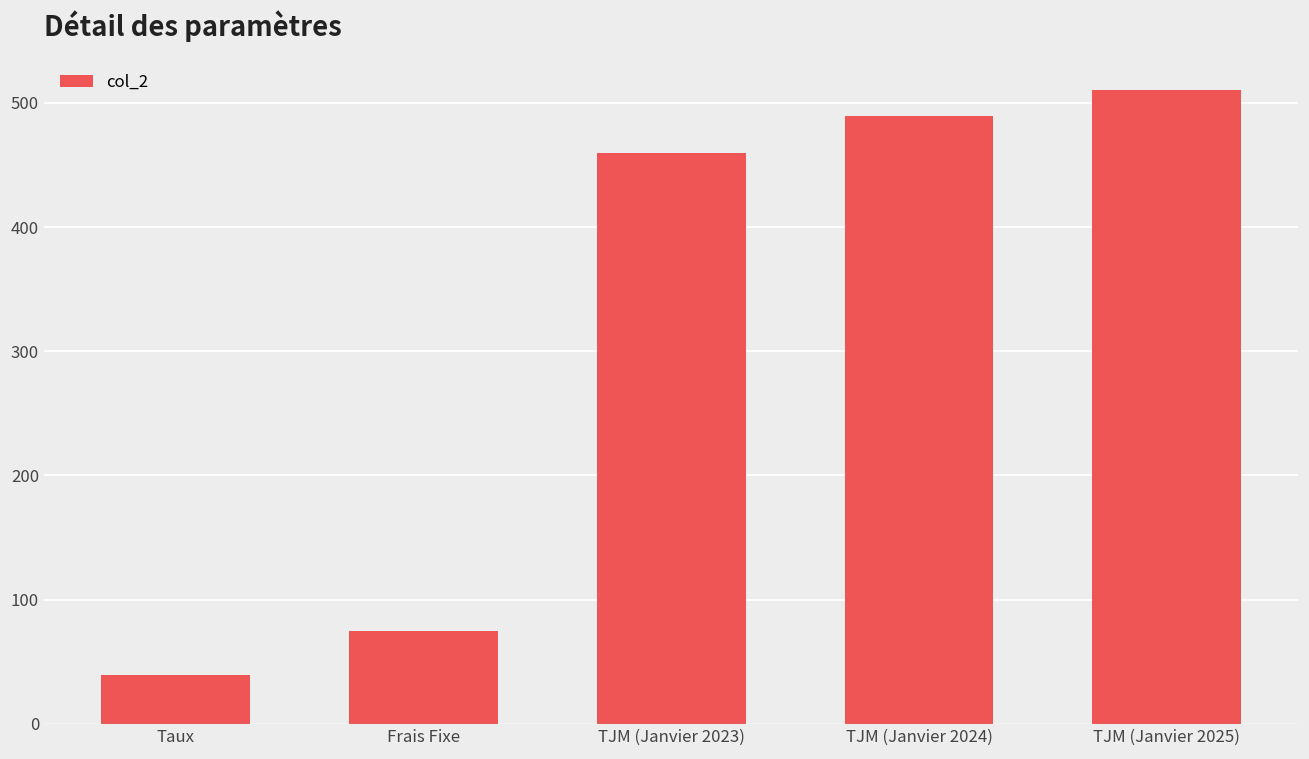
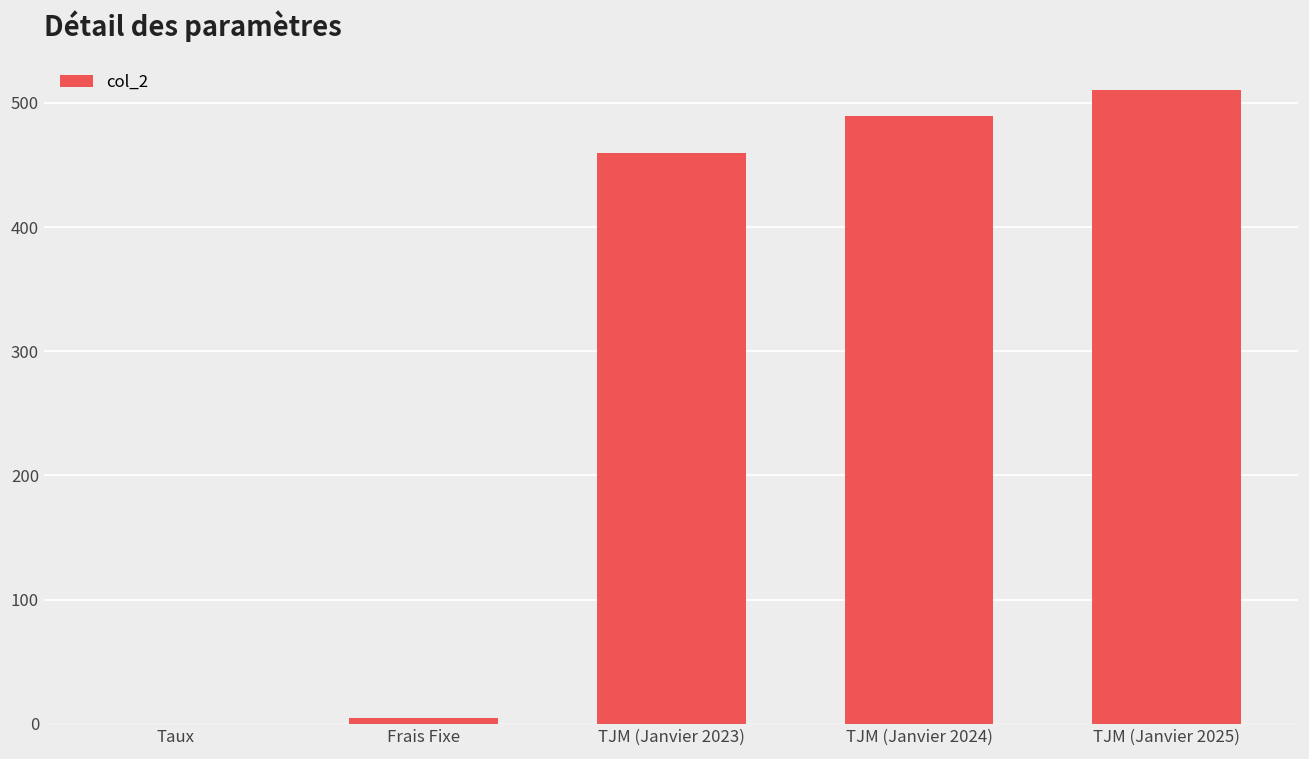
Taux: 39 -> 0
Frais Fixe: 75 -> 5
